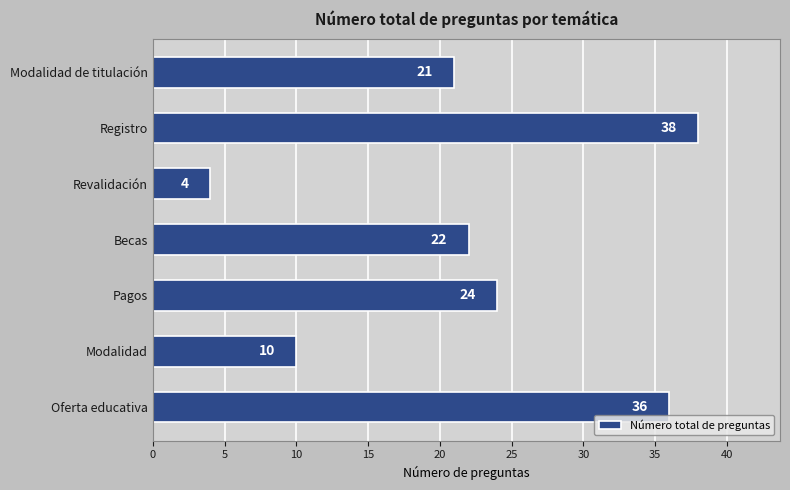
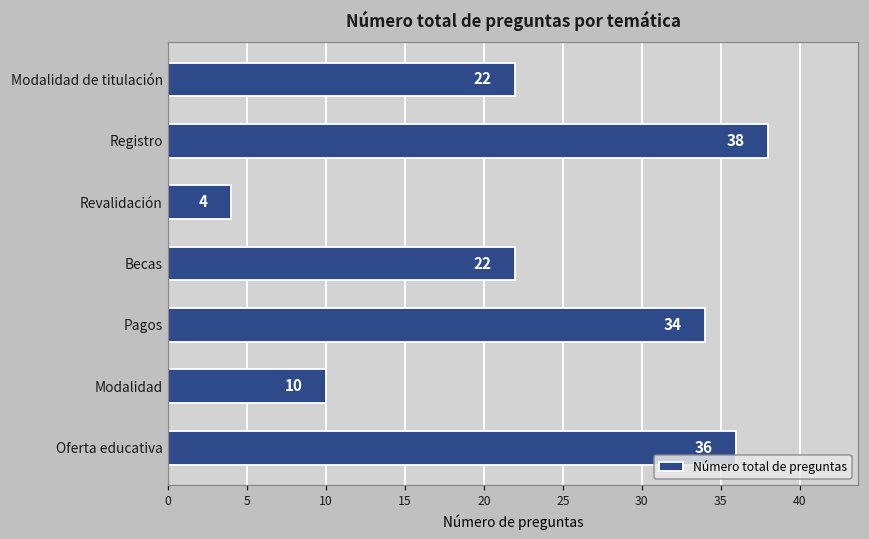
Modalidad de titulación: 21 -> 22
Pagos: 24 -> 34
